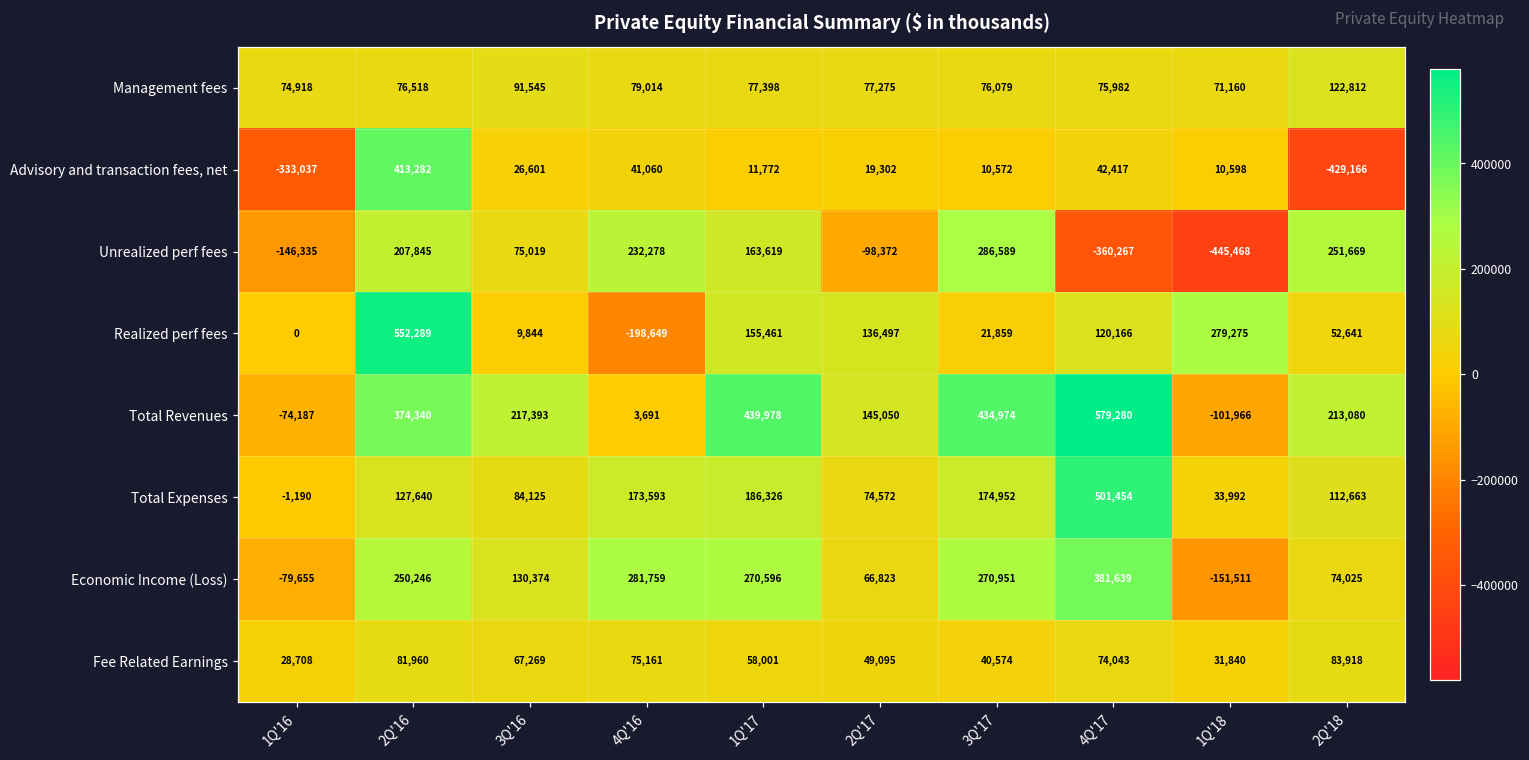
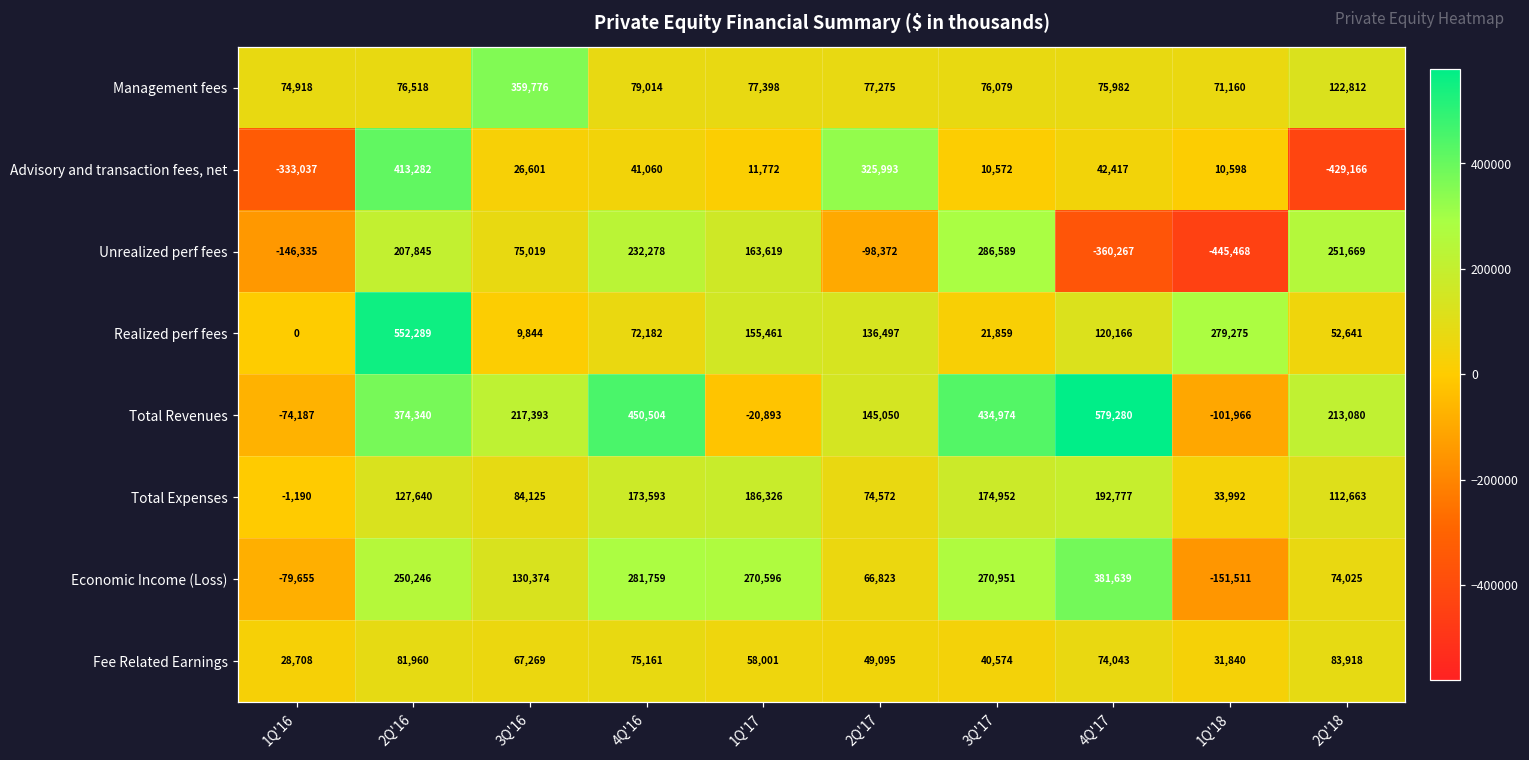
Management fees, 3Q'16: 91,545 -> 359,776
Advisory and transaction fees, net, 2Q'17: 19,302 -> 325,993
Realized perf fees, 4Q'16: -198,649 -> 72,182
Total Revenues, 4Q'16: 3,691 -> 450,504
Total Revenues, 1Q'17: 439,978 -> -20,893
Total Expenses, 4Q'17: 501,454 -> 192,777
